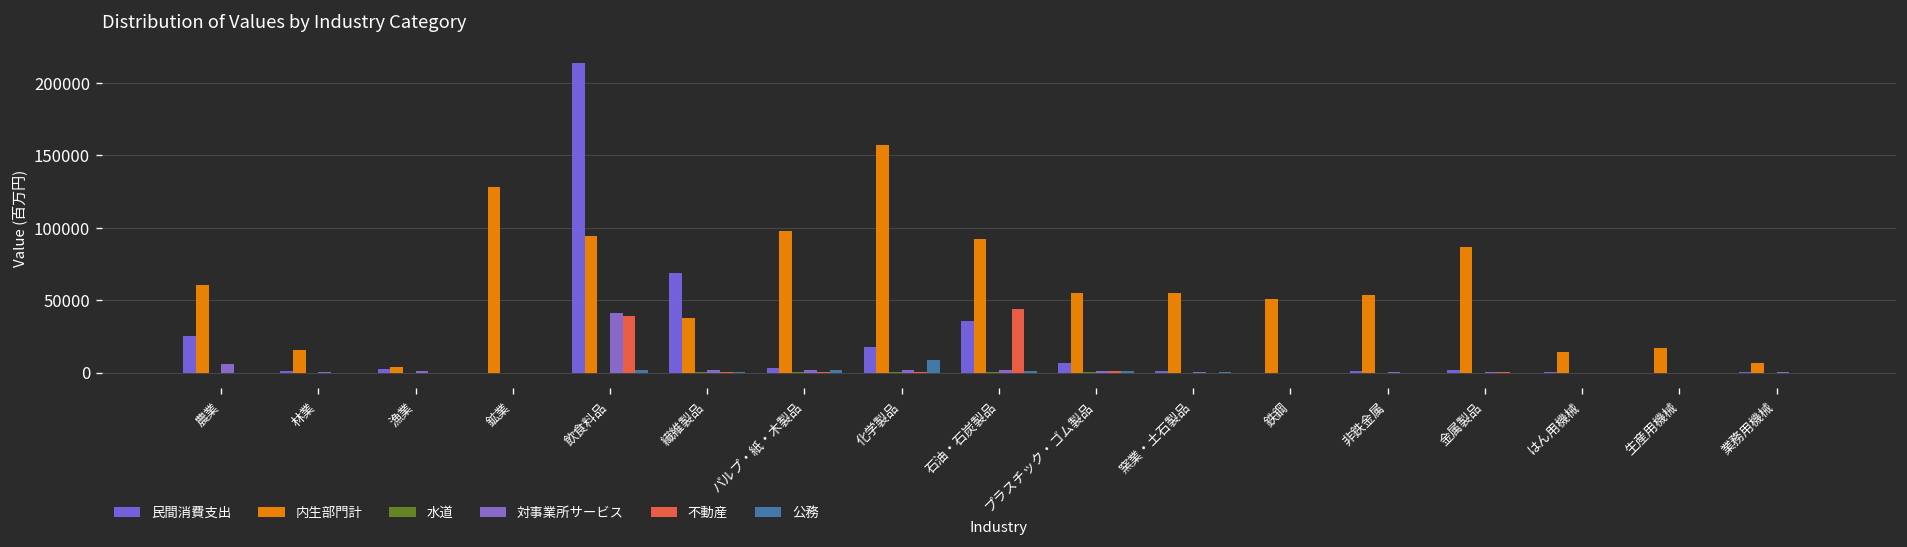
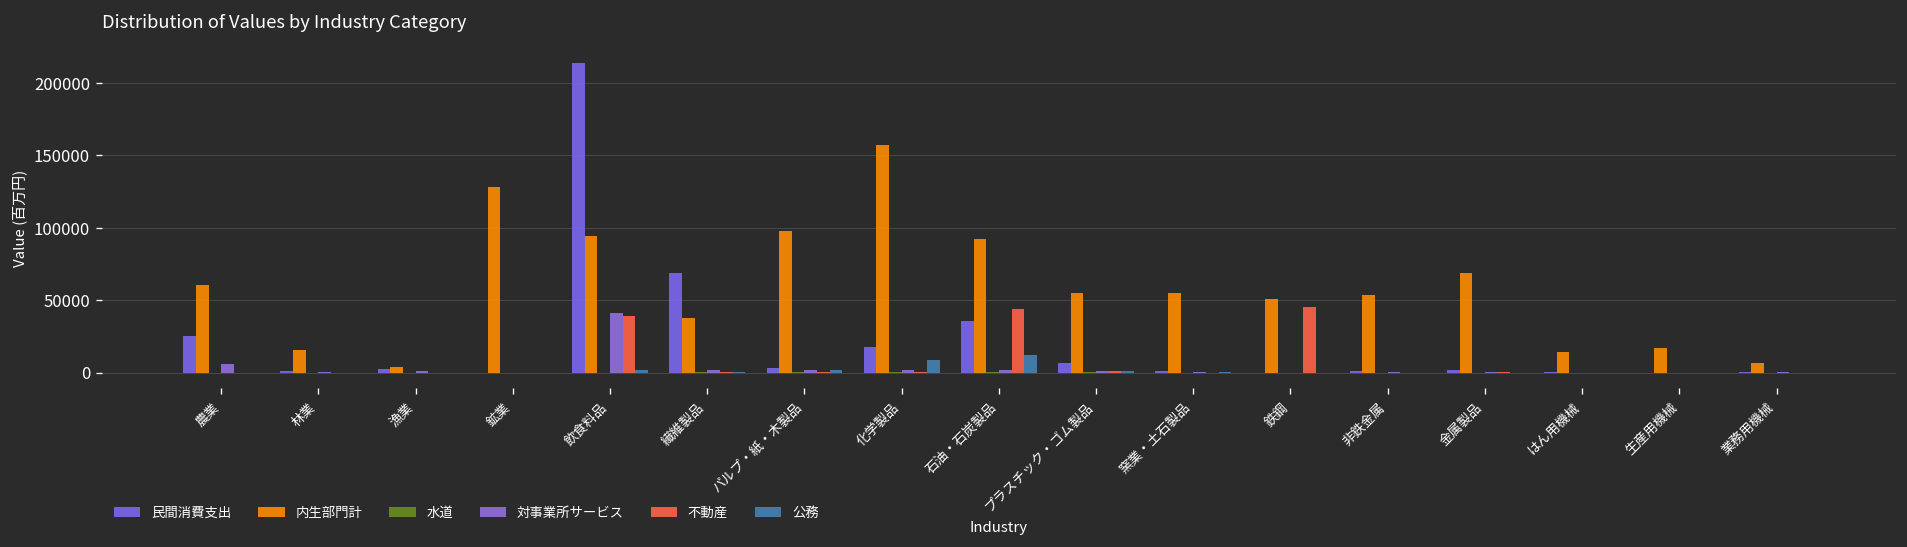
公務, 石油・石炭製品: 1000 -> 12000
不動産, 鉄鋼: 0 -> 45000
内生部門計, 金属製品: 87000 -> 69000
